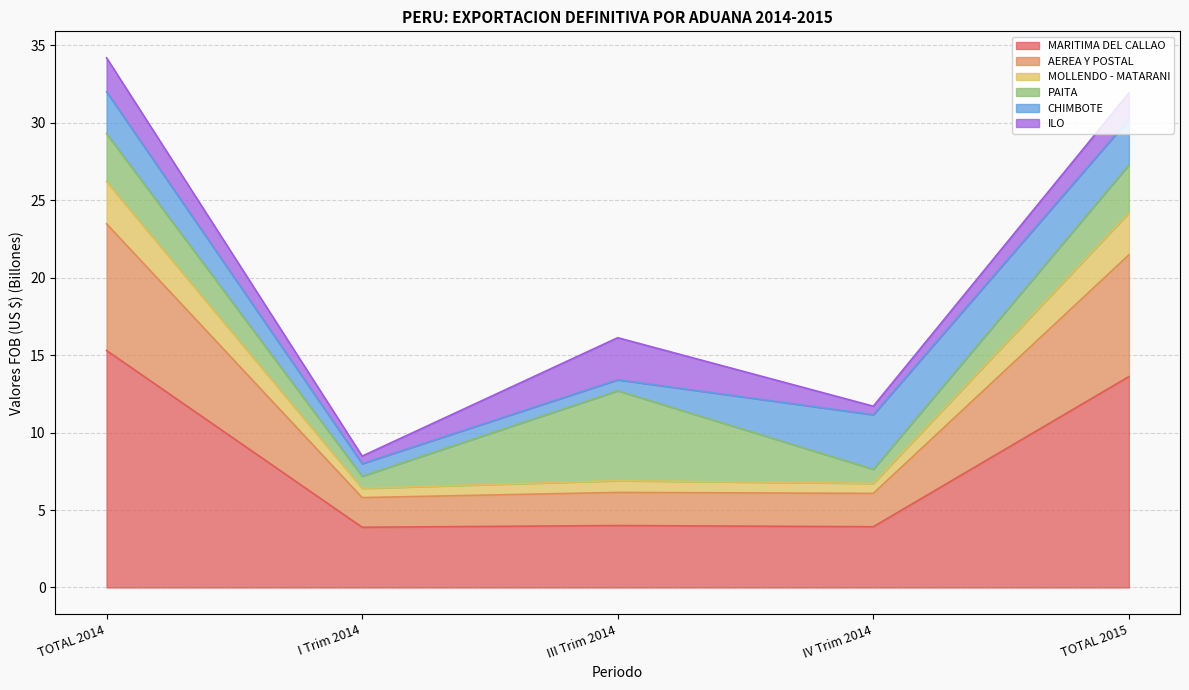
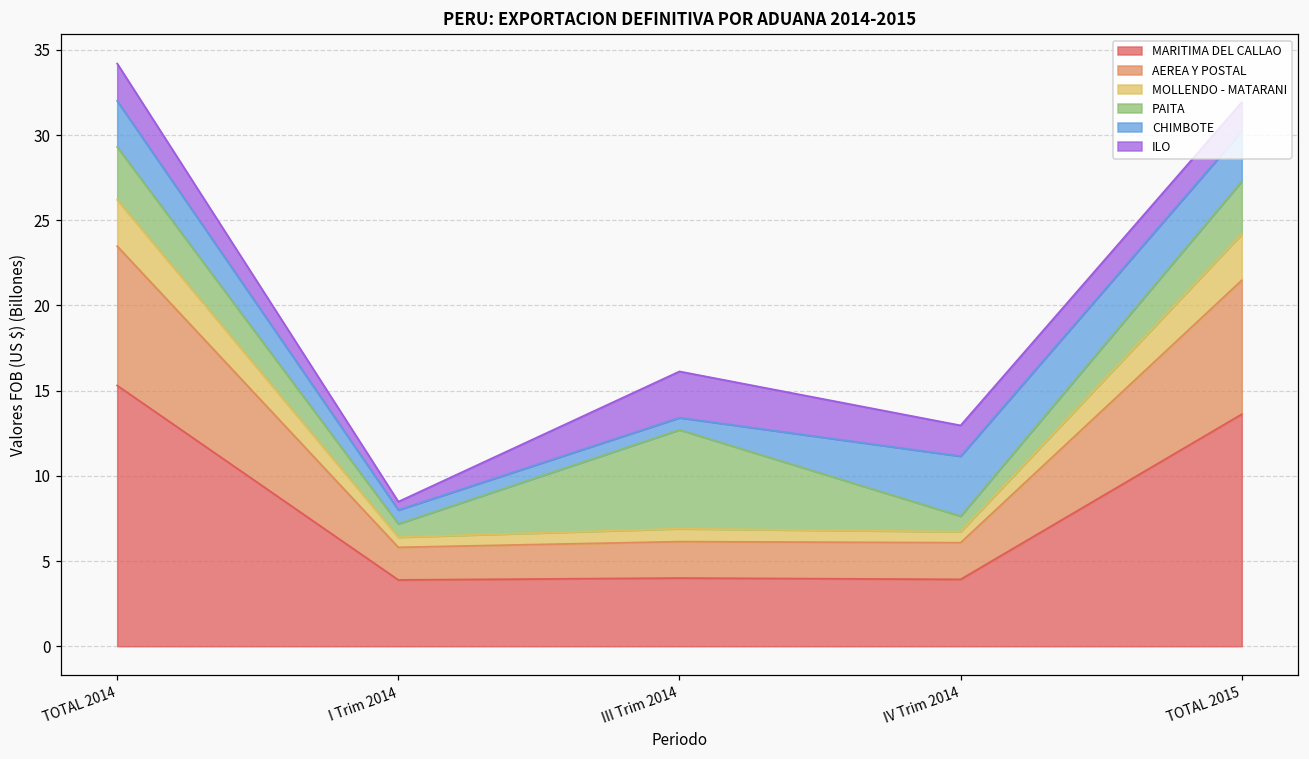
ILO, IV Trim 2014: 0.6 -> 1.8
